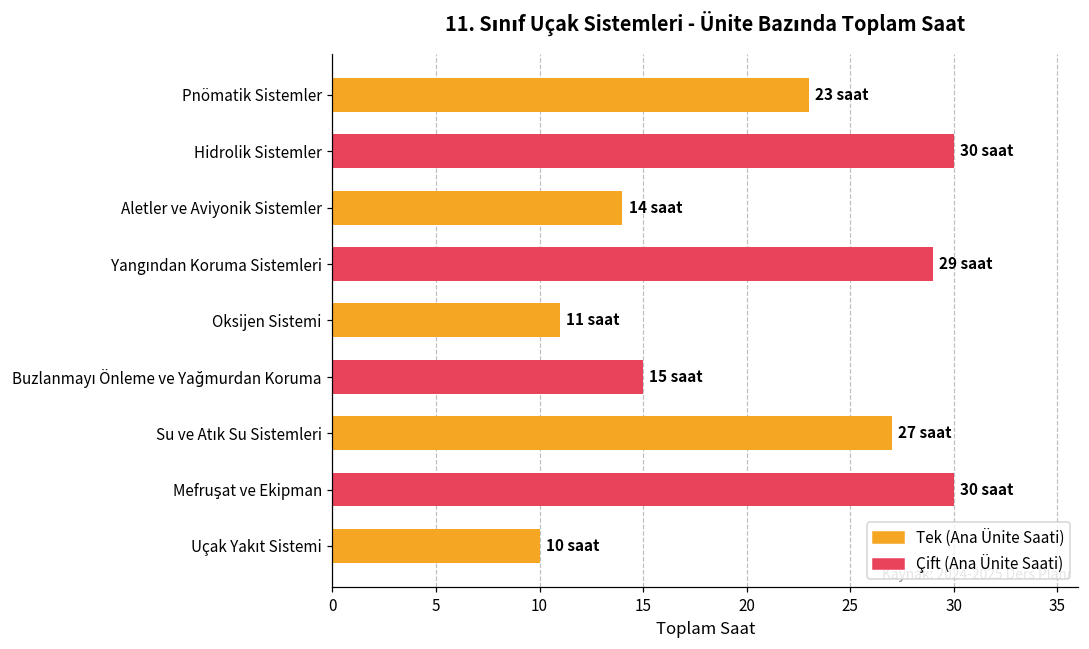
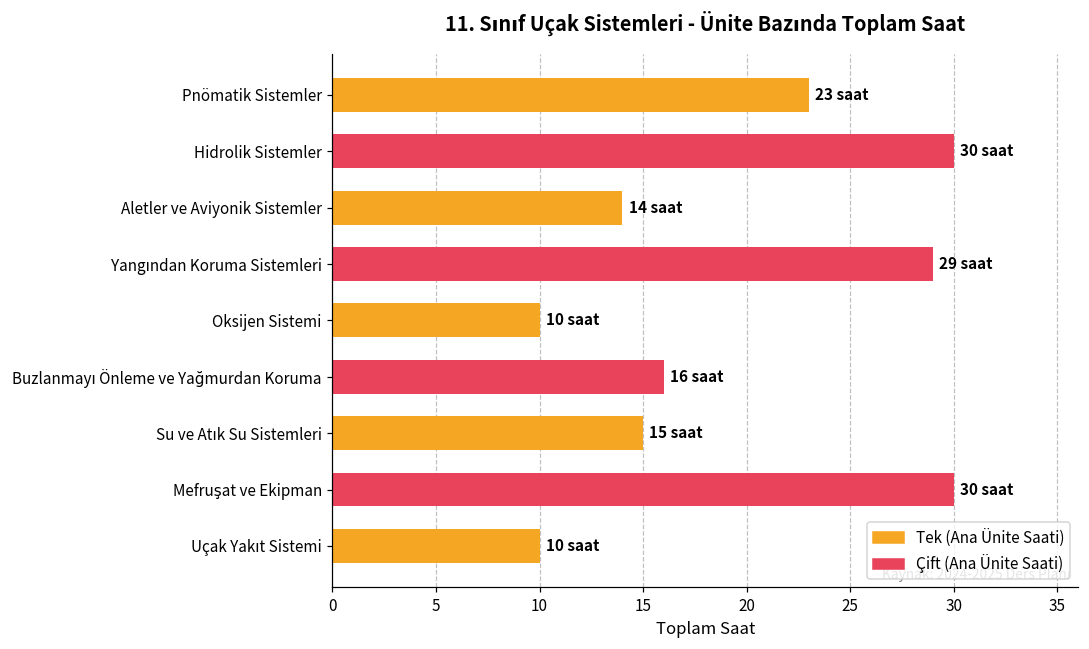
Oksijen Sistemi: 11 -> 10
Buzlanmayı Önleme ve Yağmurdan Koruma: 15 -> 16
Su ve Atık Su Sistemleri: 27 -> 15
